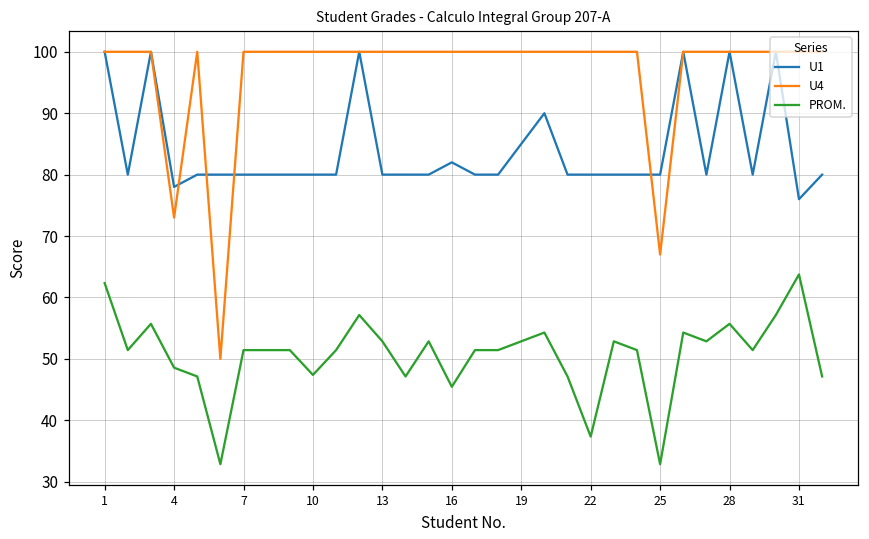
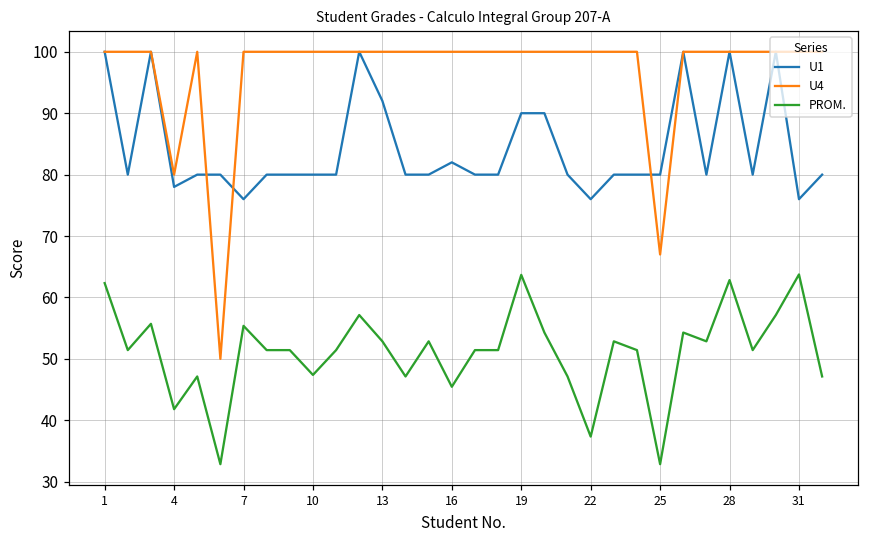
U4, 4: 73 -> 80
PROM., 4: 49 -> 42
U1, 7: 80 -> 76
PROM., 7: 51 -> 55
U1, 13: 80 -> 92
U1, 19: 85 -> 90
PROM., 19: 53 -> 64
U1, 22: 80 -> 76
PROM., 28: 56 -> 63
